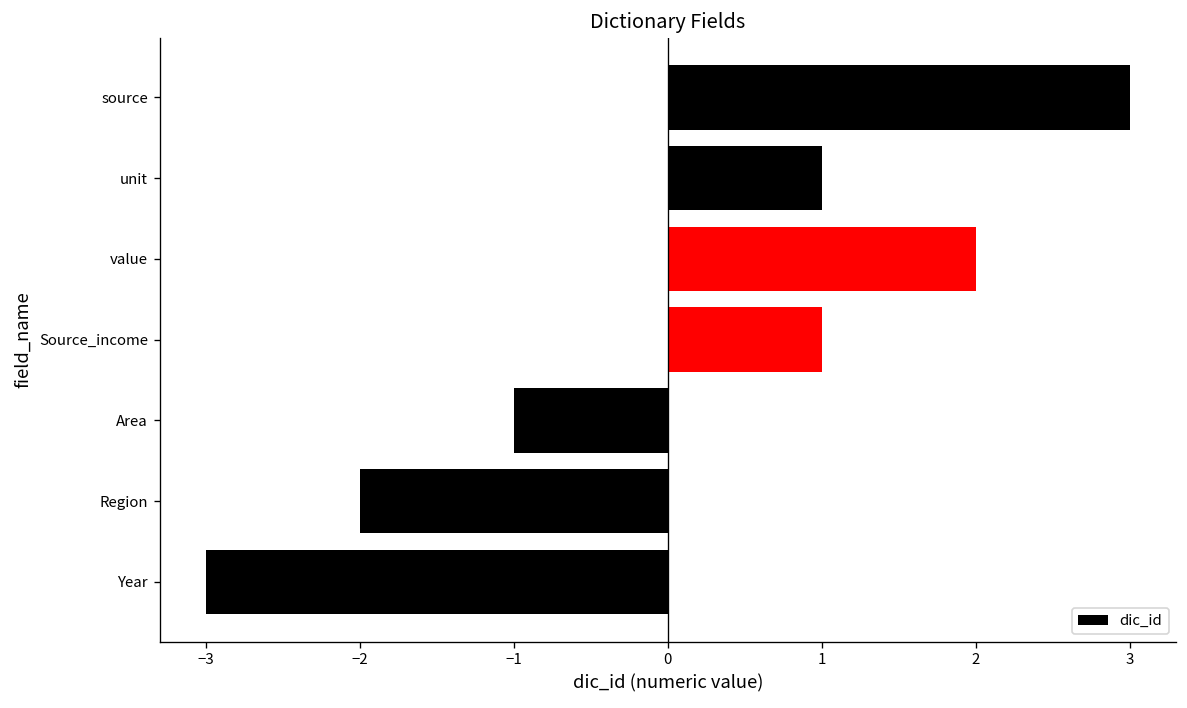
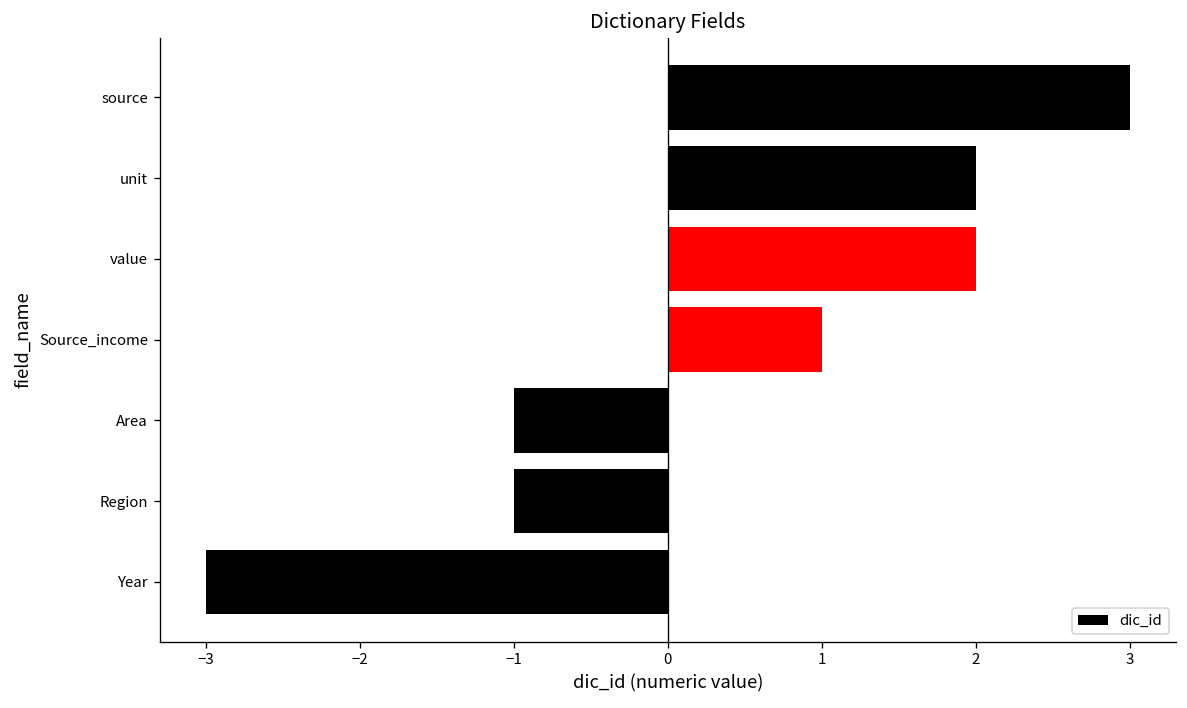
unit: 1.00 -> 2.00
Region: -2.00 -> -1.00
